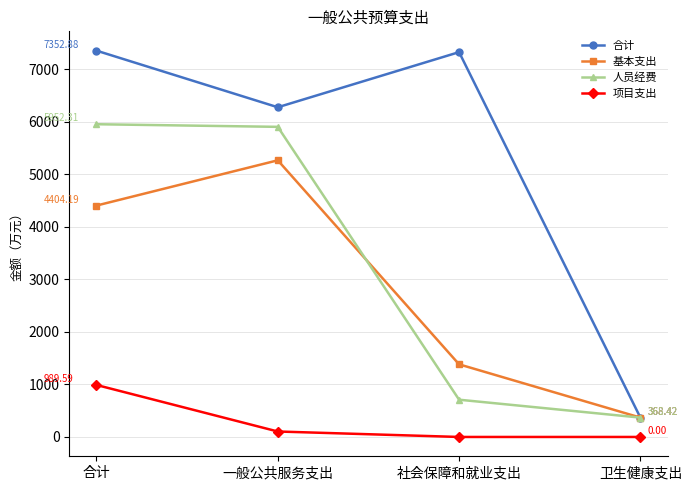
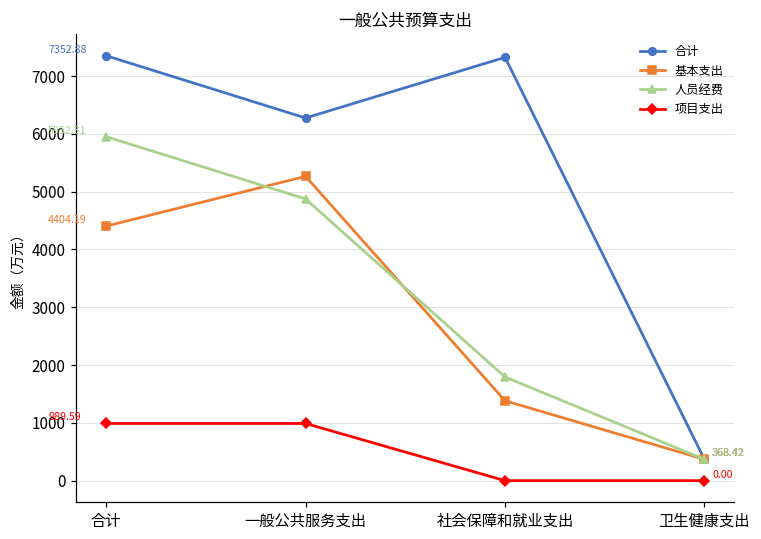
人员经费, 一般公共服务支出: 5900 -> 4900
项目支出, 一般公共服务支出: 100 -> 1000
人员经费, 社会保障和就业支出: 700 -> 1800
